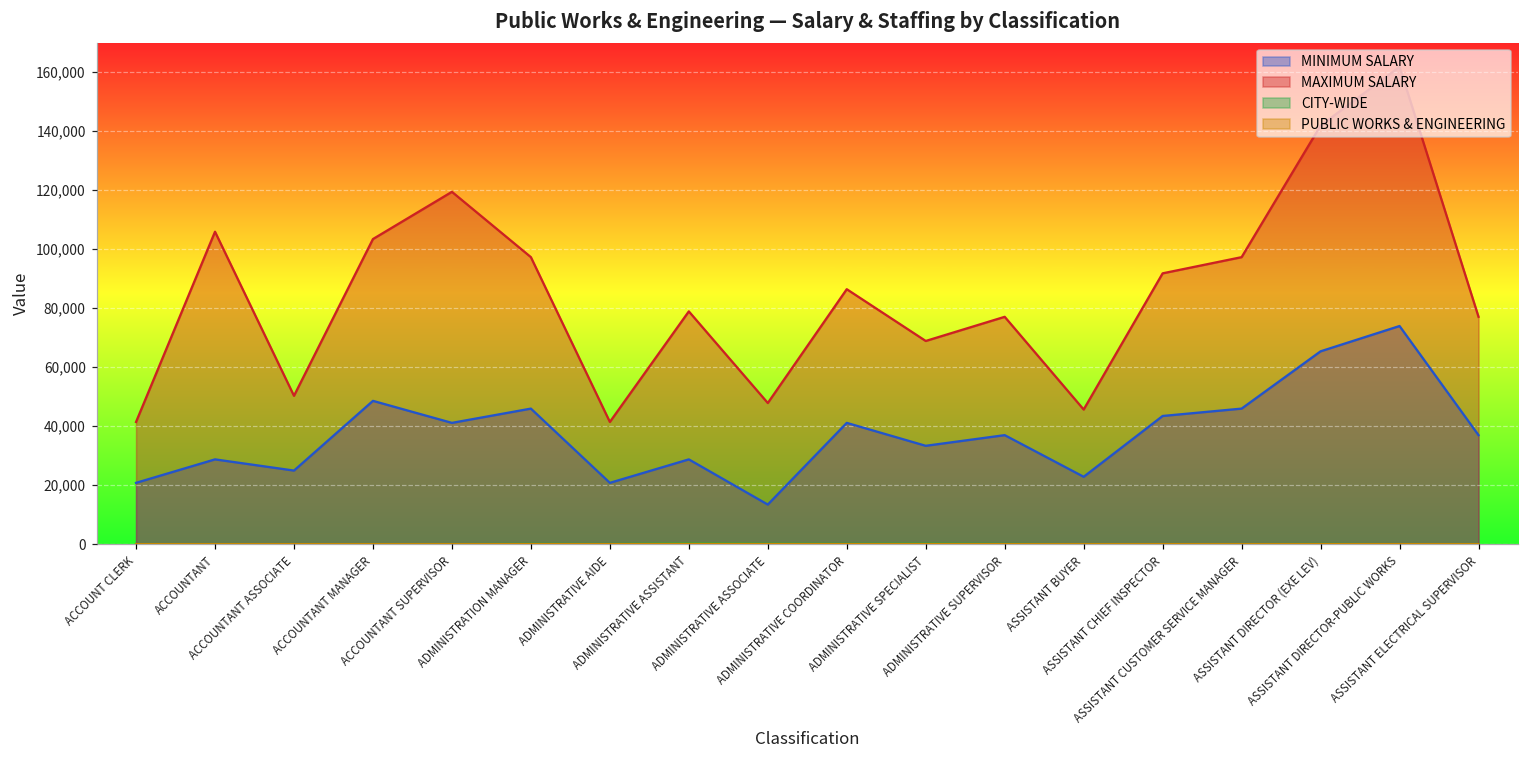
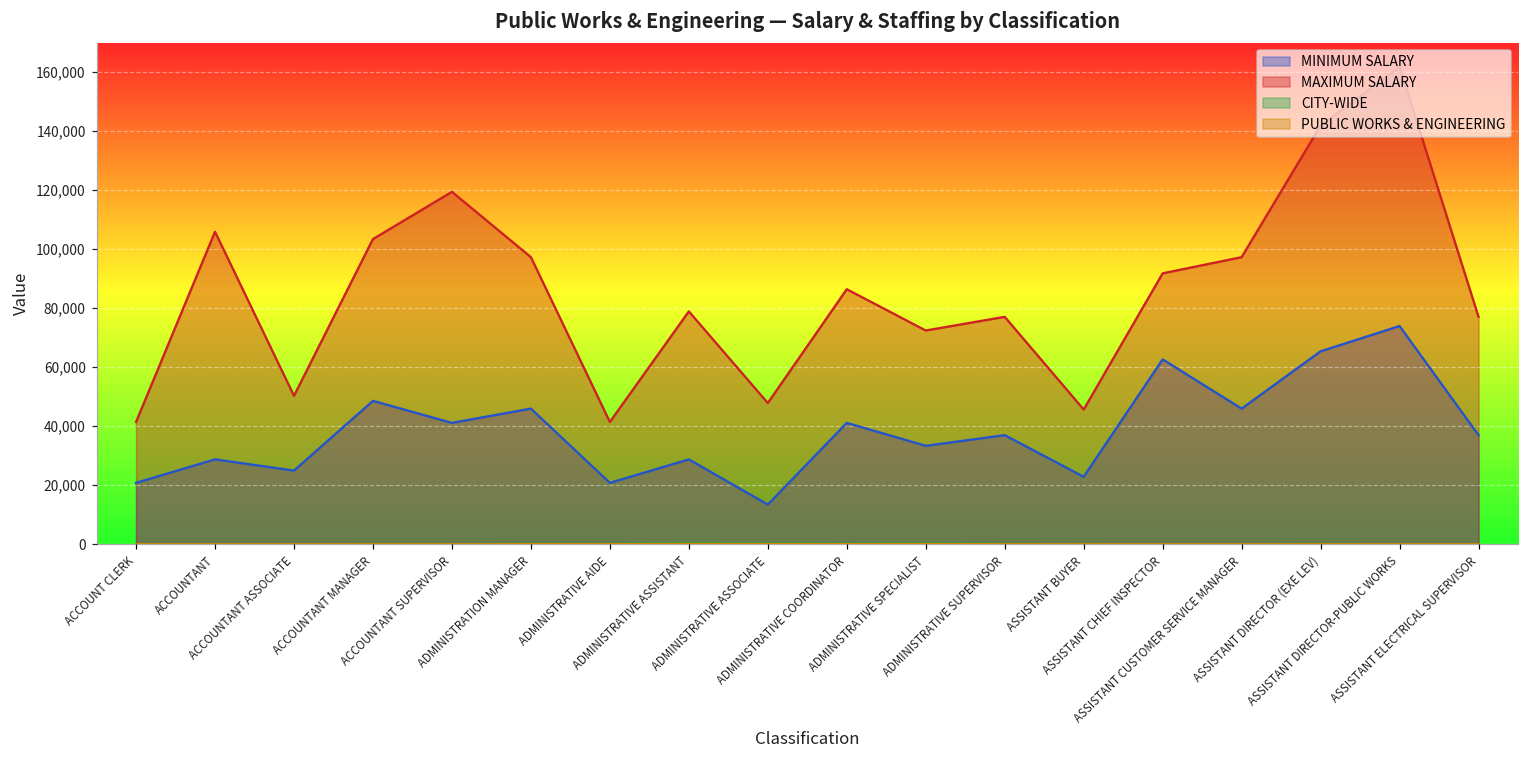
MAXIMUM SALARY, ADMINISTRATIVE SPECIALIST: 69,000 -> 72,000
MINIMUM SALARY, ASSISTANT CHIEF INSPECTOR: 43,000 -> 63,000
